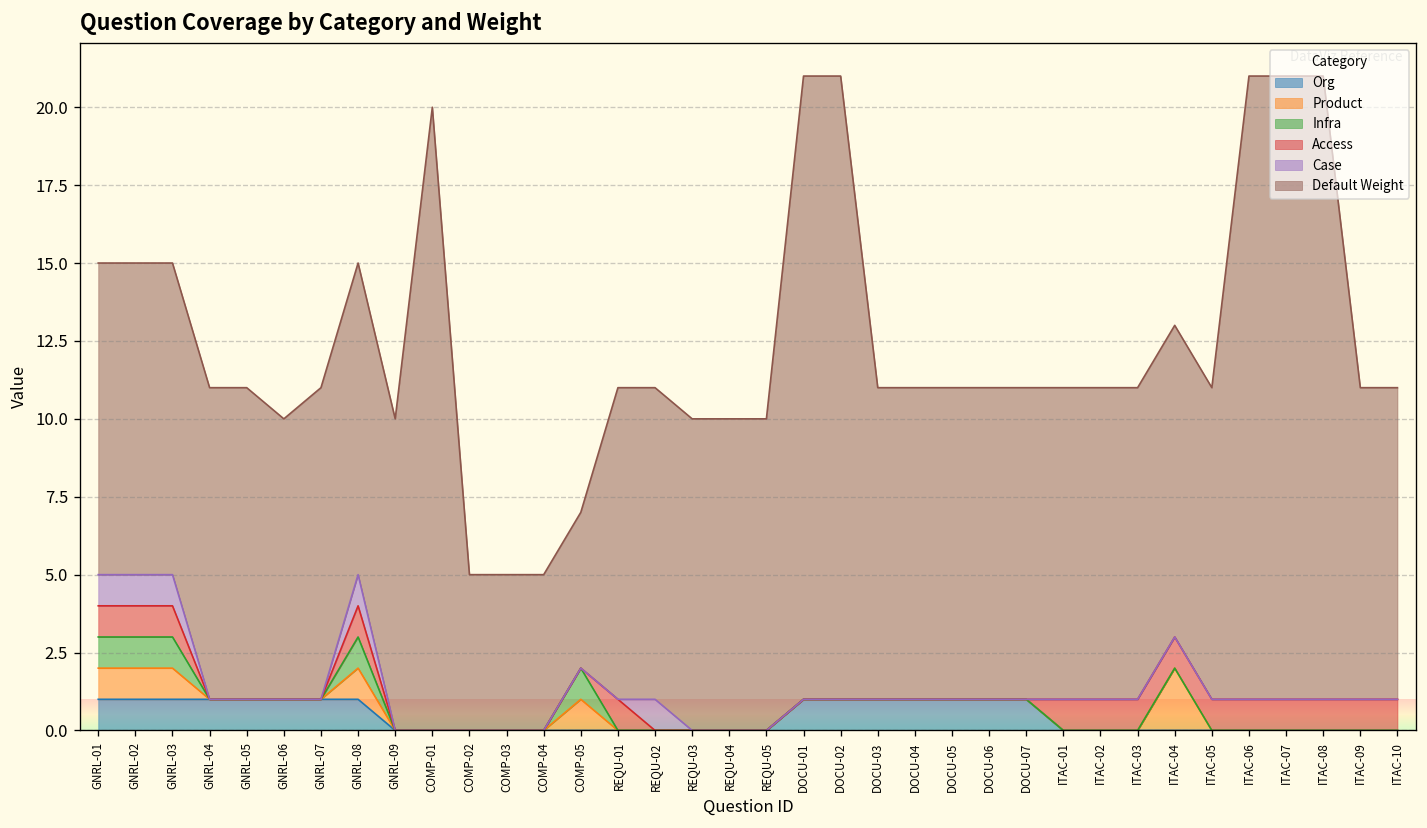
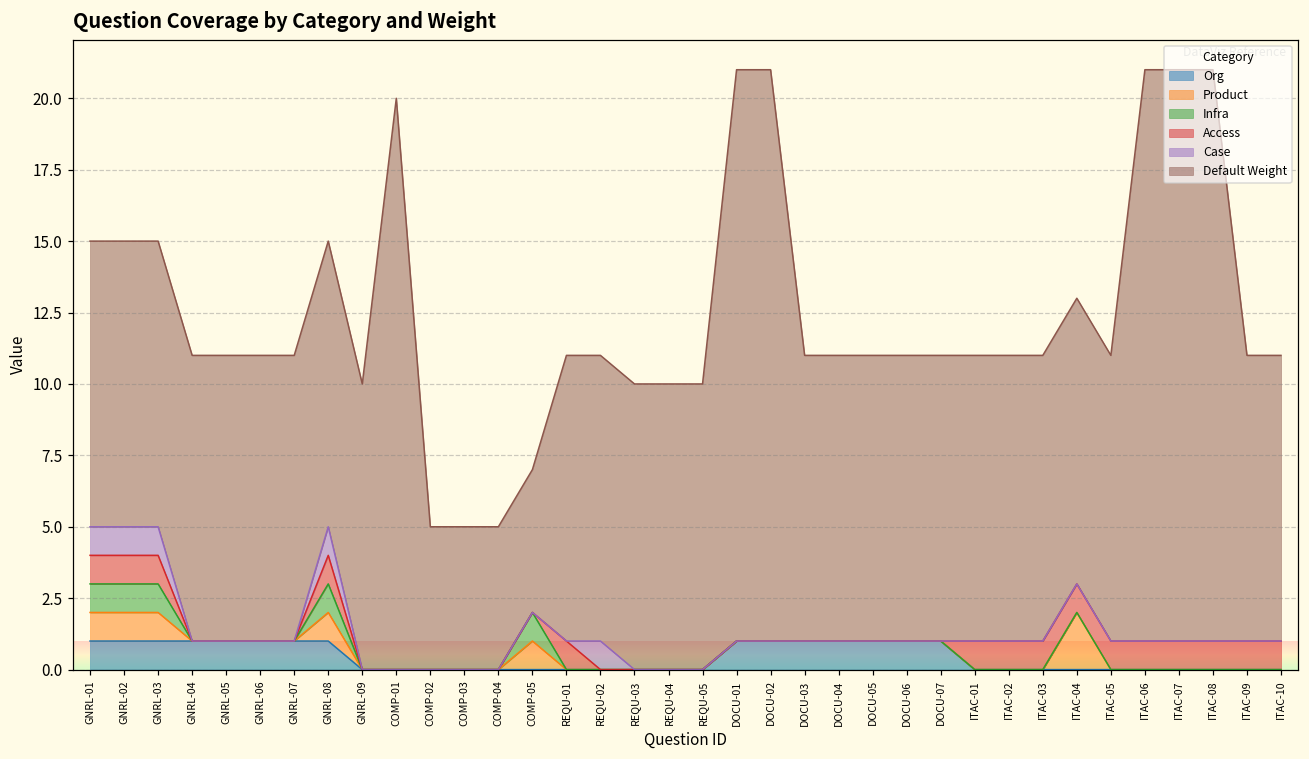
Default Weight, GNRL-06: 9 -> 10
